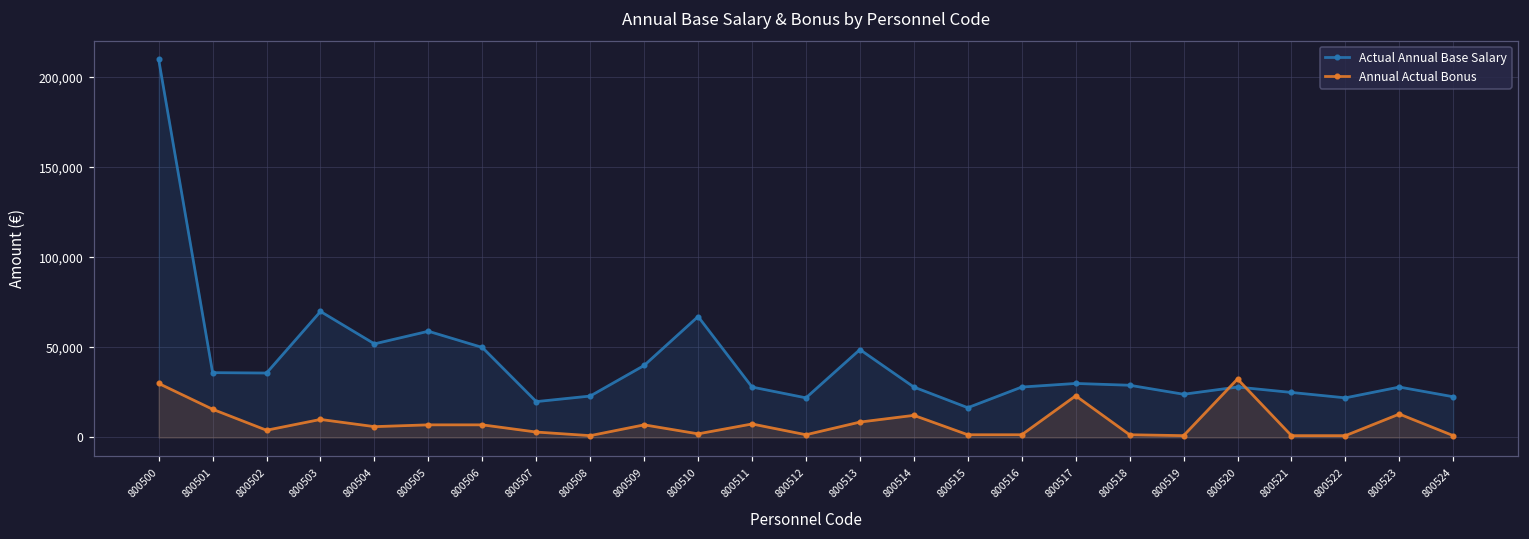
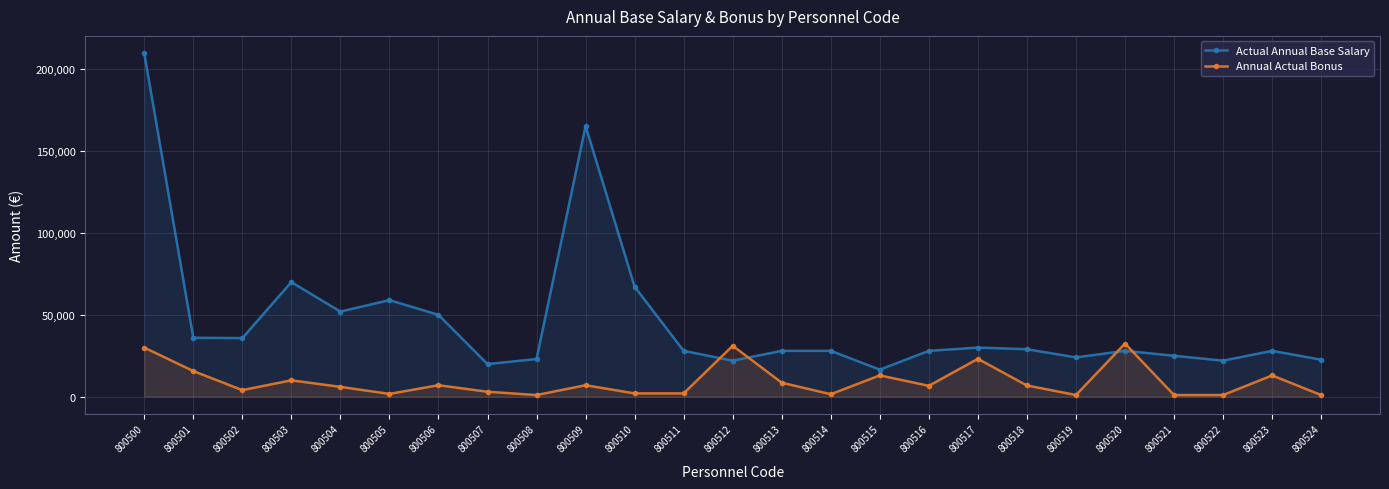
Annual Actual Bonus, 800505: 7,000 -> 2,000
Actual Annual Base Salary, 800509: 40,000 -> 165,000
Annual Actual Bonus, 800511: 7,000 -> 2,000
Annual Actual Bonus, 800512: 2,000 -> 31,000
Actual Annual Base Salary, 800513: 49,000 -> 28,000
Annual Actual Bonus, 800514: 12,000 -> 2,000
Annual Actual Bonus, 800515: 2,000 -> 13,000
Annual Actual Bonus, 800516: 2,000 -> 7,000
Annual Actual Bonus, 800518: 2,000 -> 7,000
